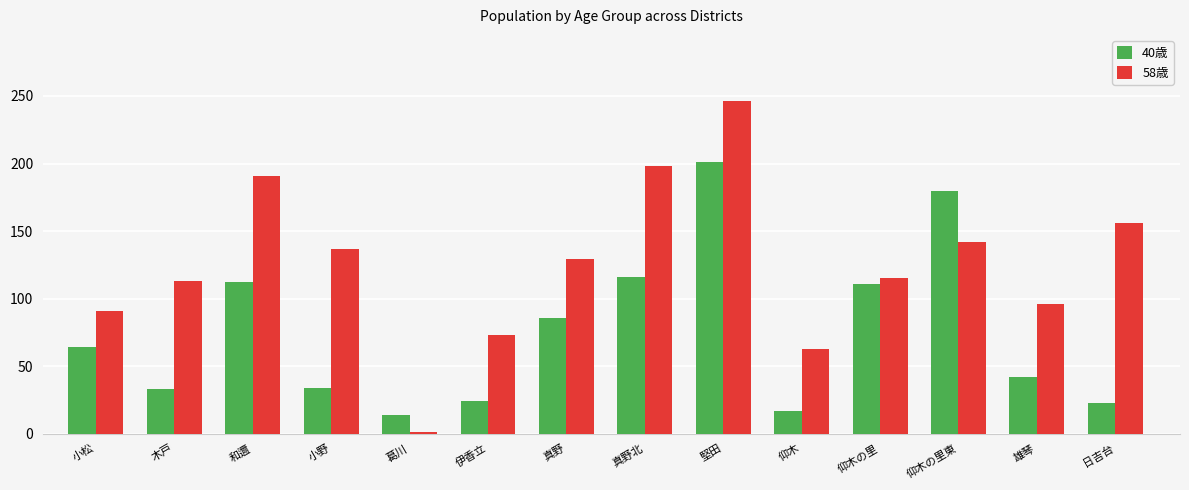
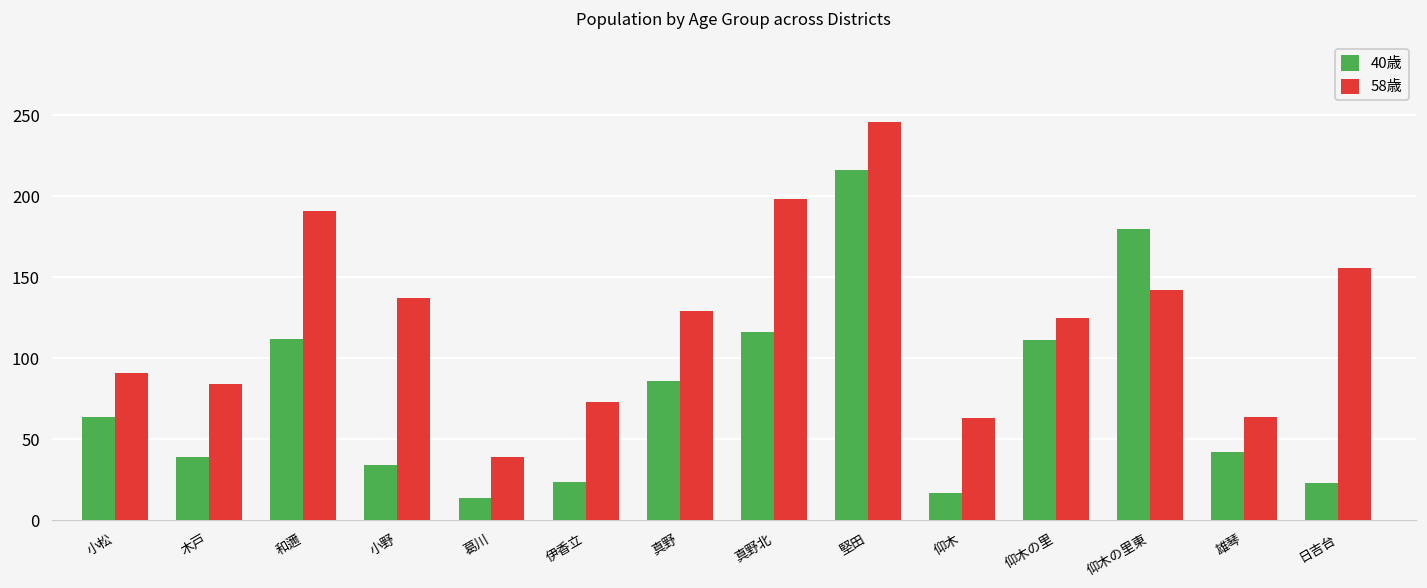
40歳, 木戸: 33 -> 39
58歳, 木戸: 113 -> 84
58歳, 葛川: 1 -> 39
40歳, 堅田: 201 -> 216
58歳, 仰木の里: 115 -> 125
58歳, 雄琴: 96 -> 64
